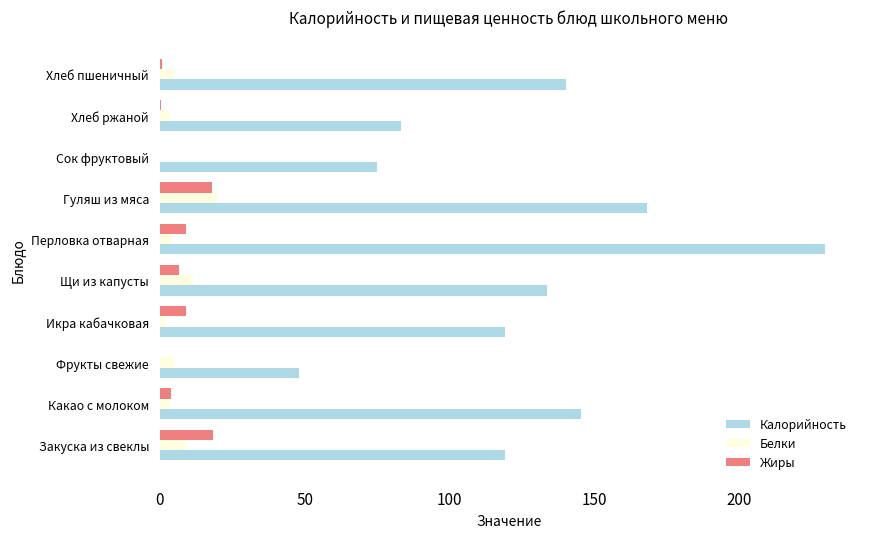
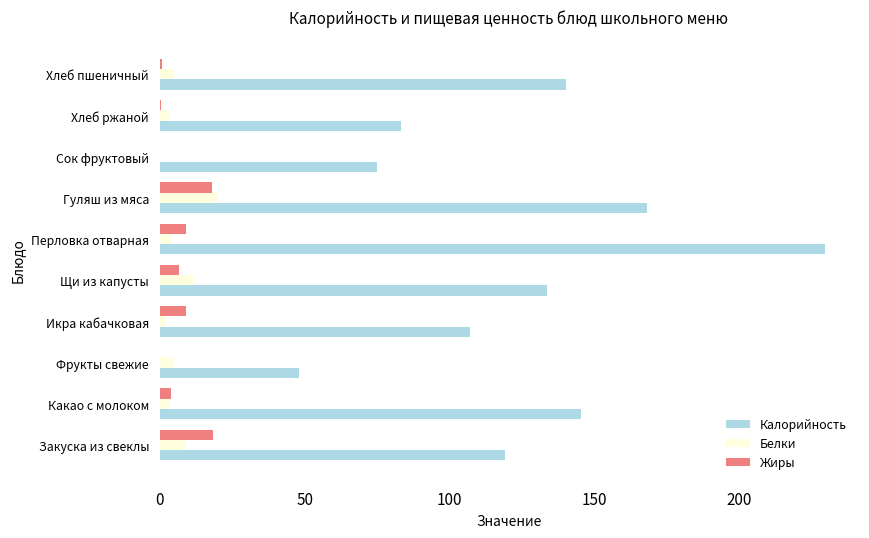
Калорийность, Икра кабачковая: 119 -> 107
